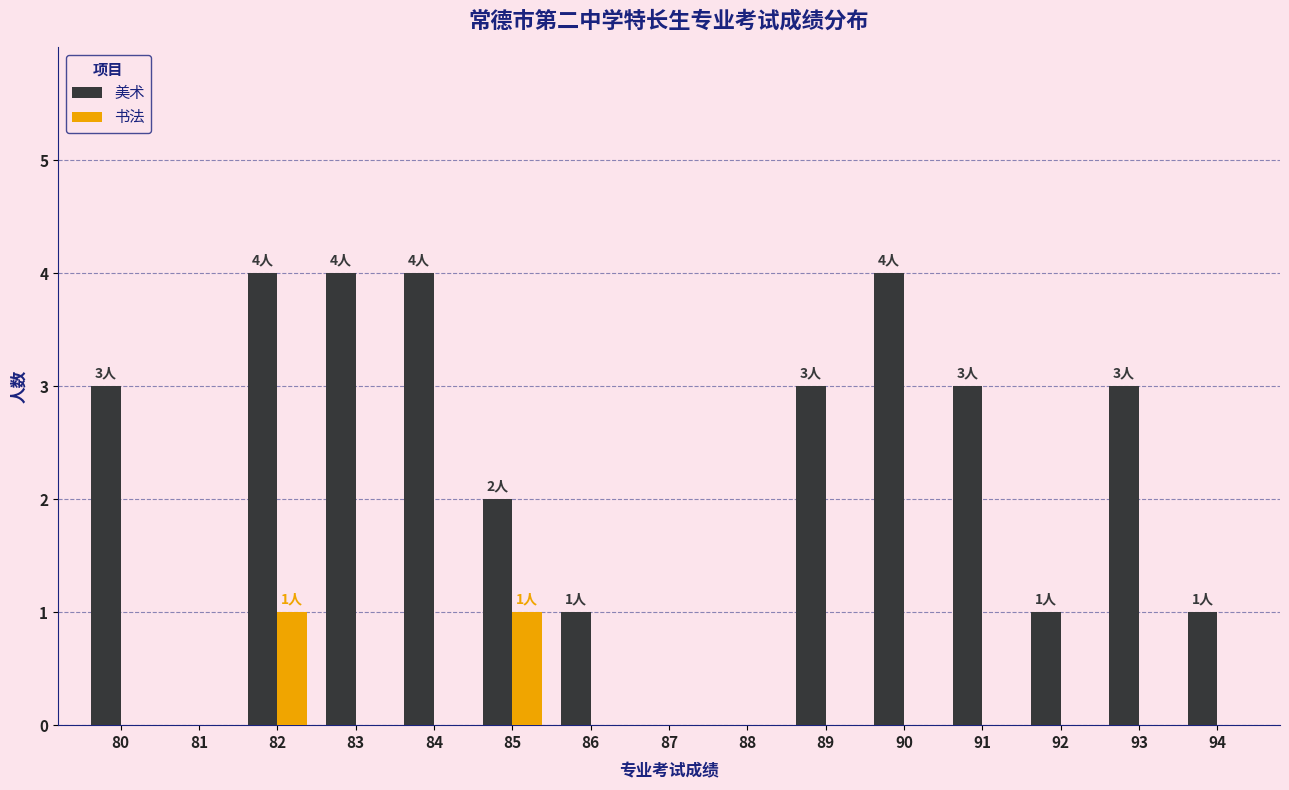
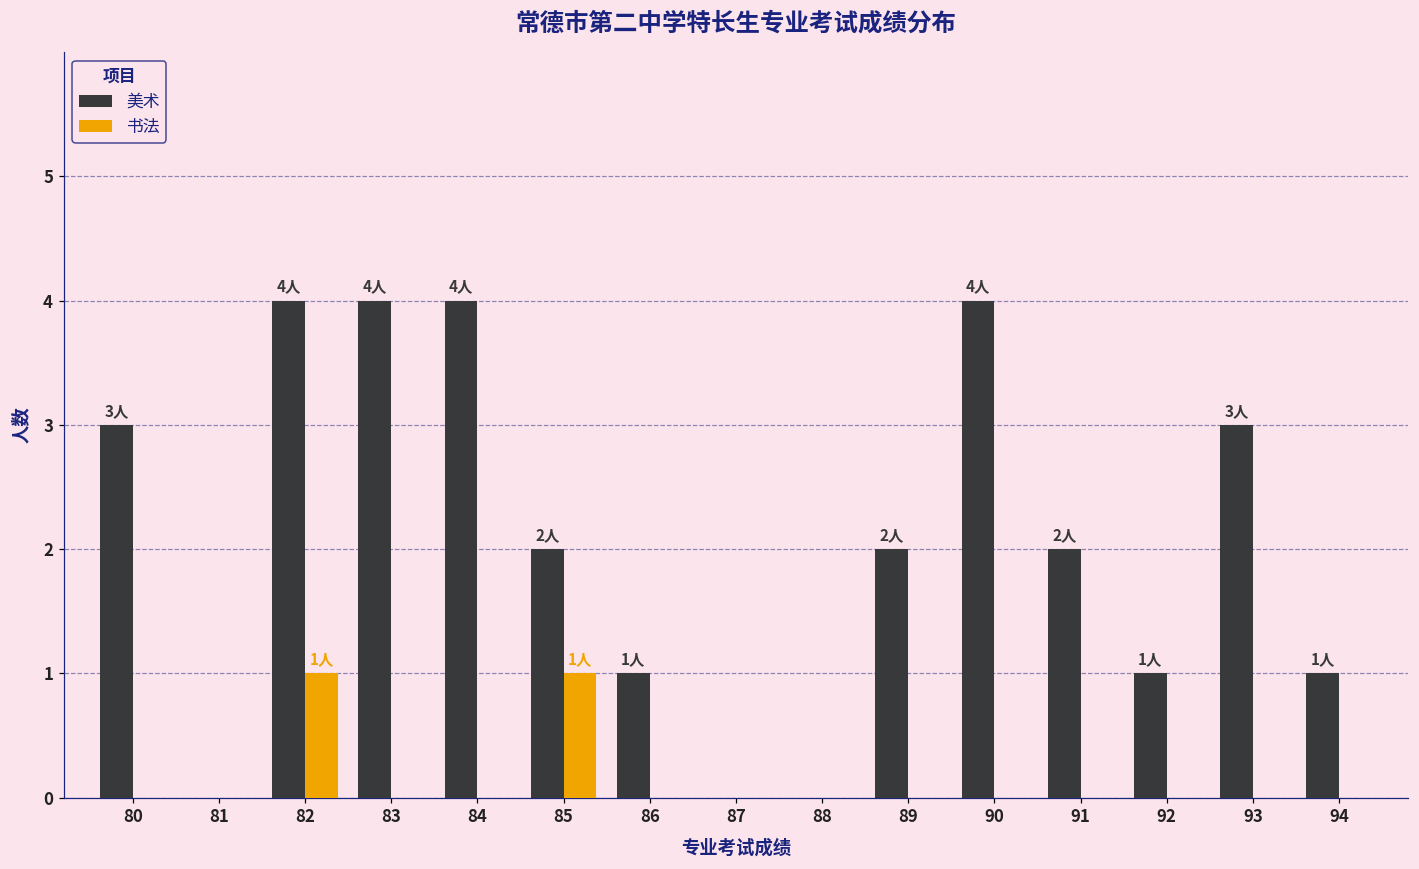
美术, 89: 3人 -> 2人
美术, 91: 3人 -> 2人
